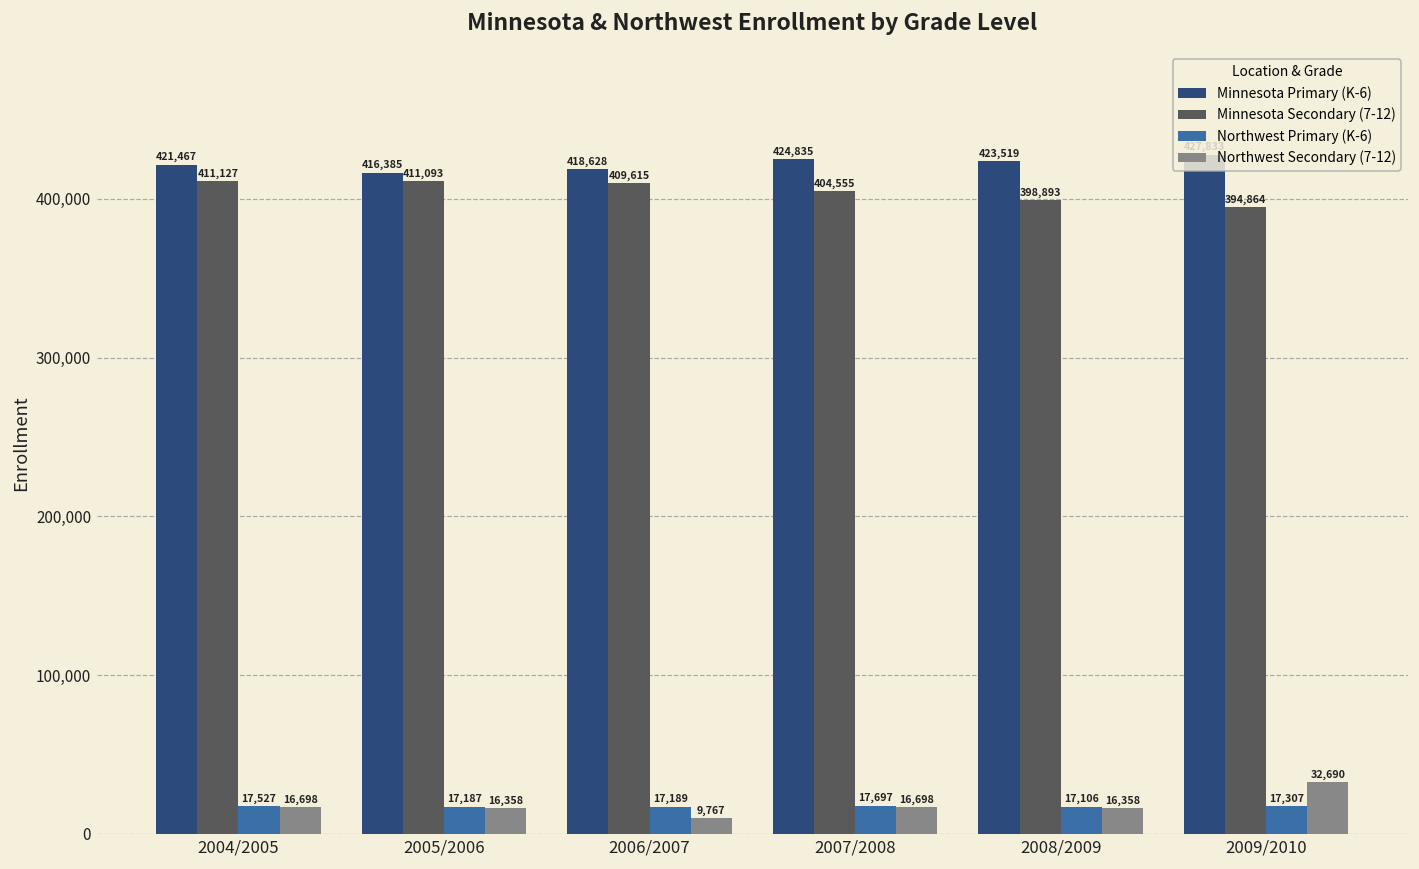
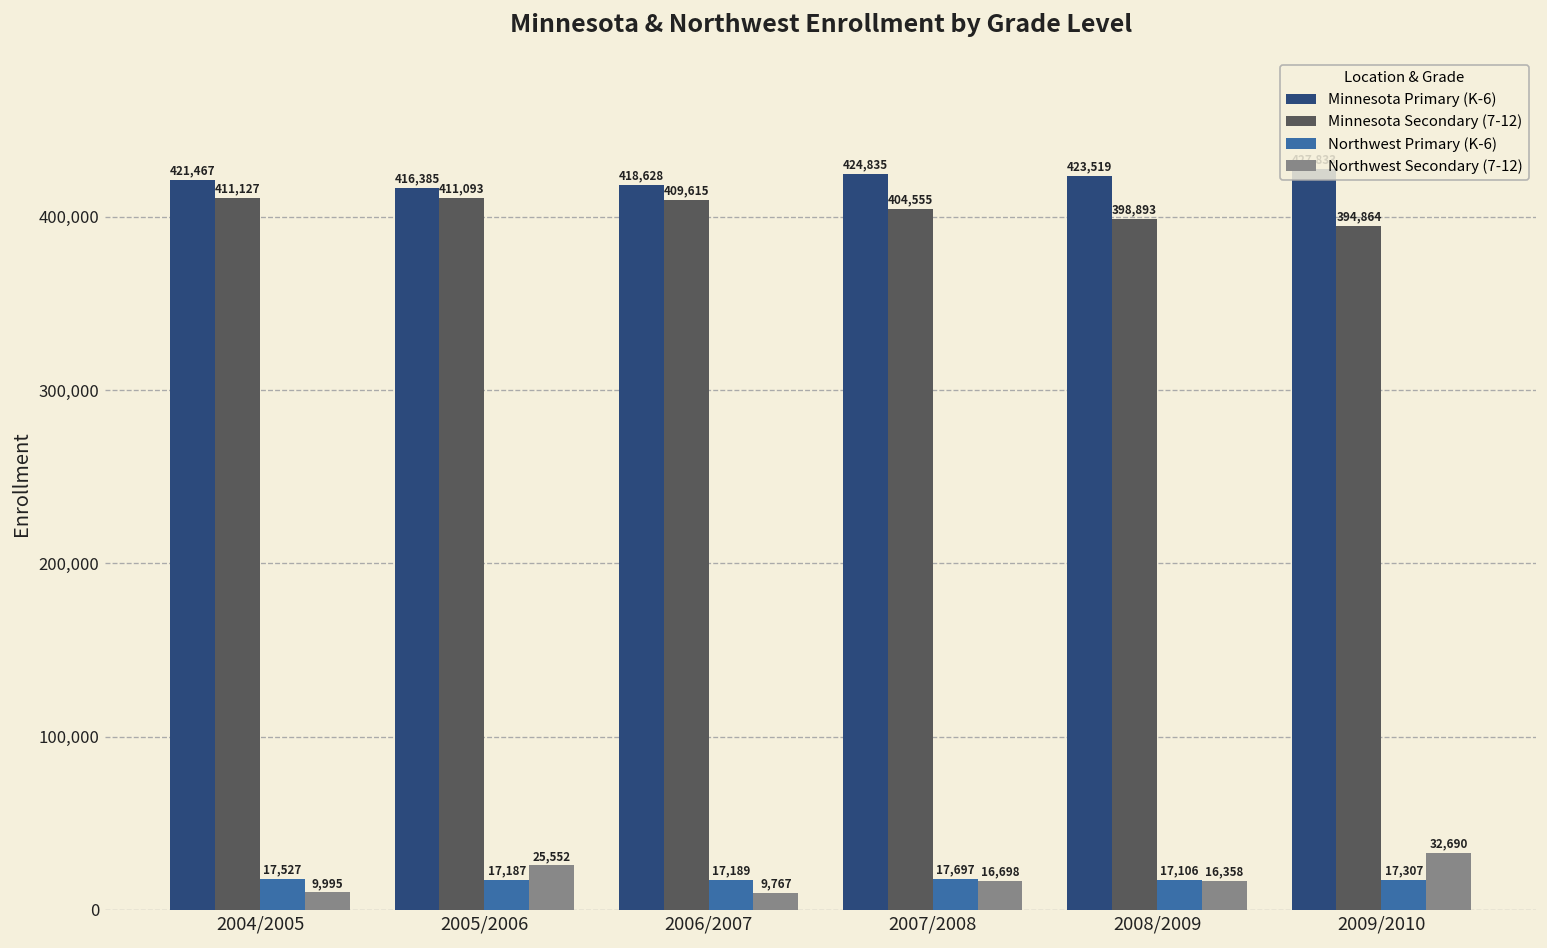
Northwest Secondary (7-12), 2004/2005: 16,698 -> 9,995
Northwest Secondary (7-12), 2005/2006: 16,358 -> 25,552
